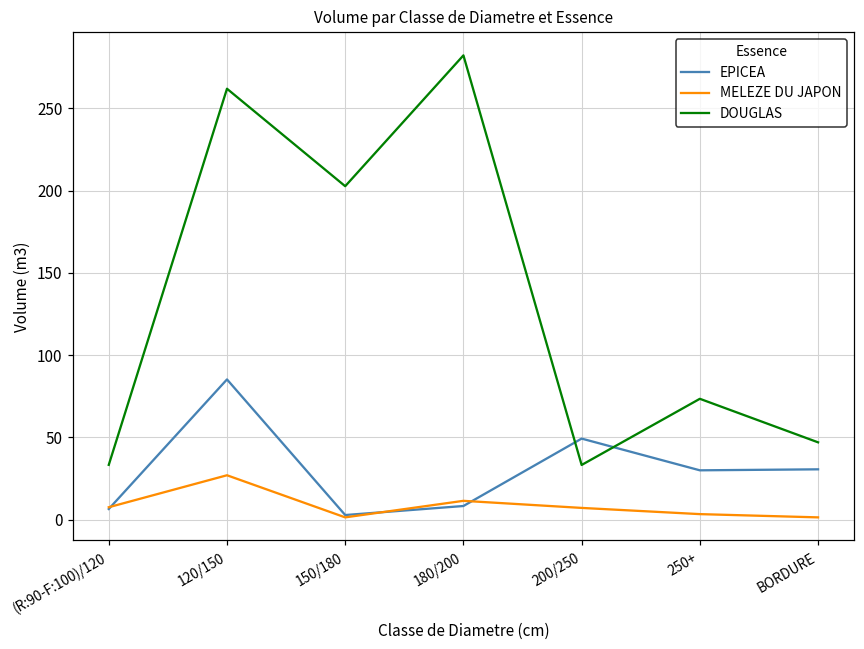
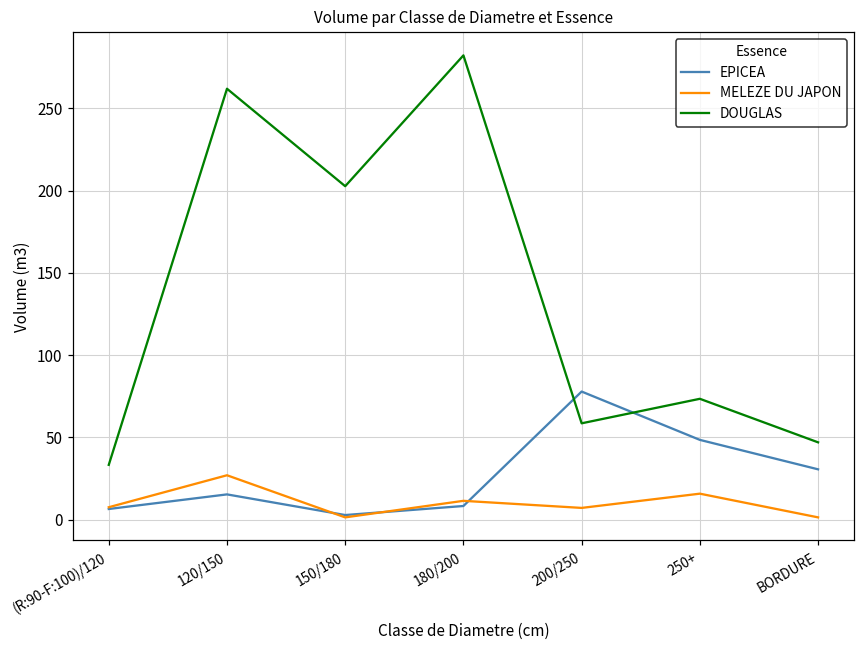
EPICEA, 120/150: 85 -> 15
EPICEA, 200/250: 49 -> 78
DOUGLAS, 200/250: 33 -> 59
EPICEA, 250+: 30 -> 48
MELEZE DU JAPON, 250+: 3 -> 16
